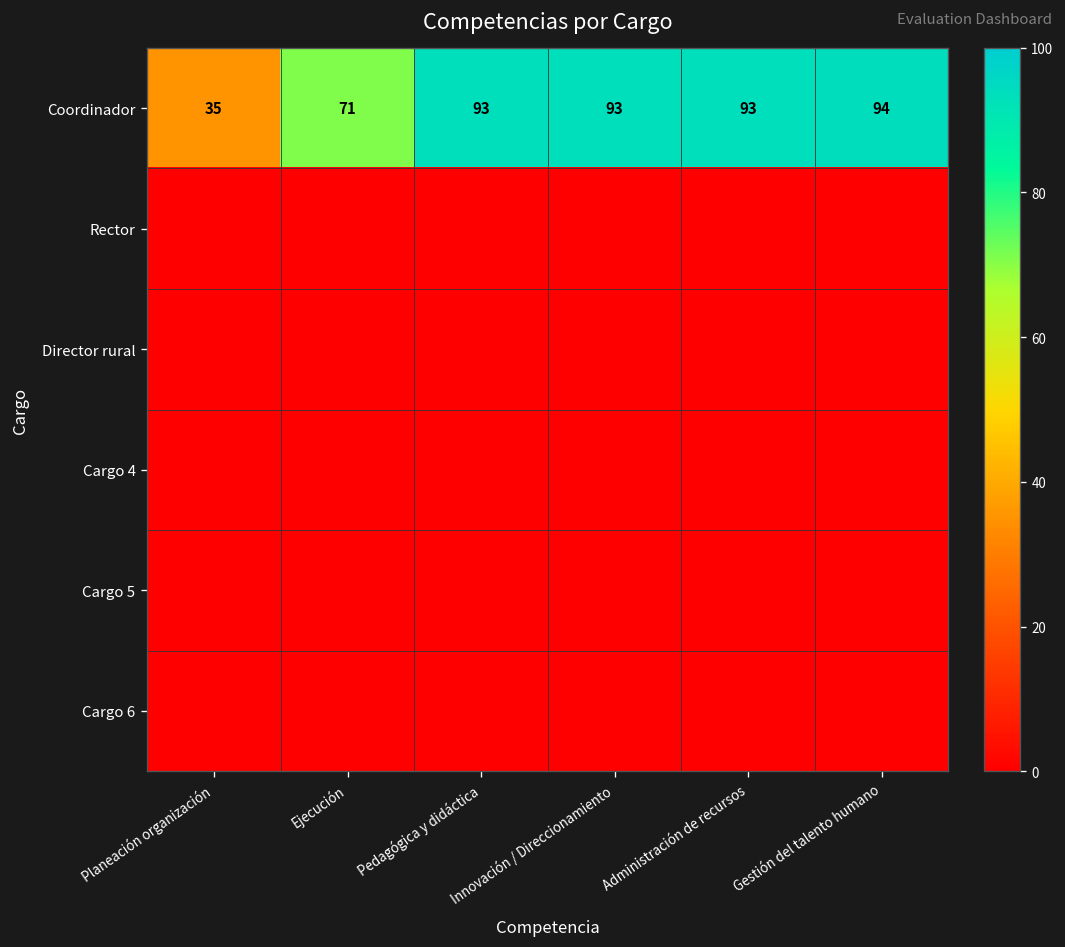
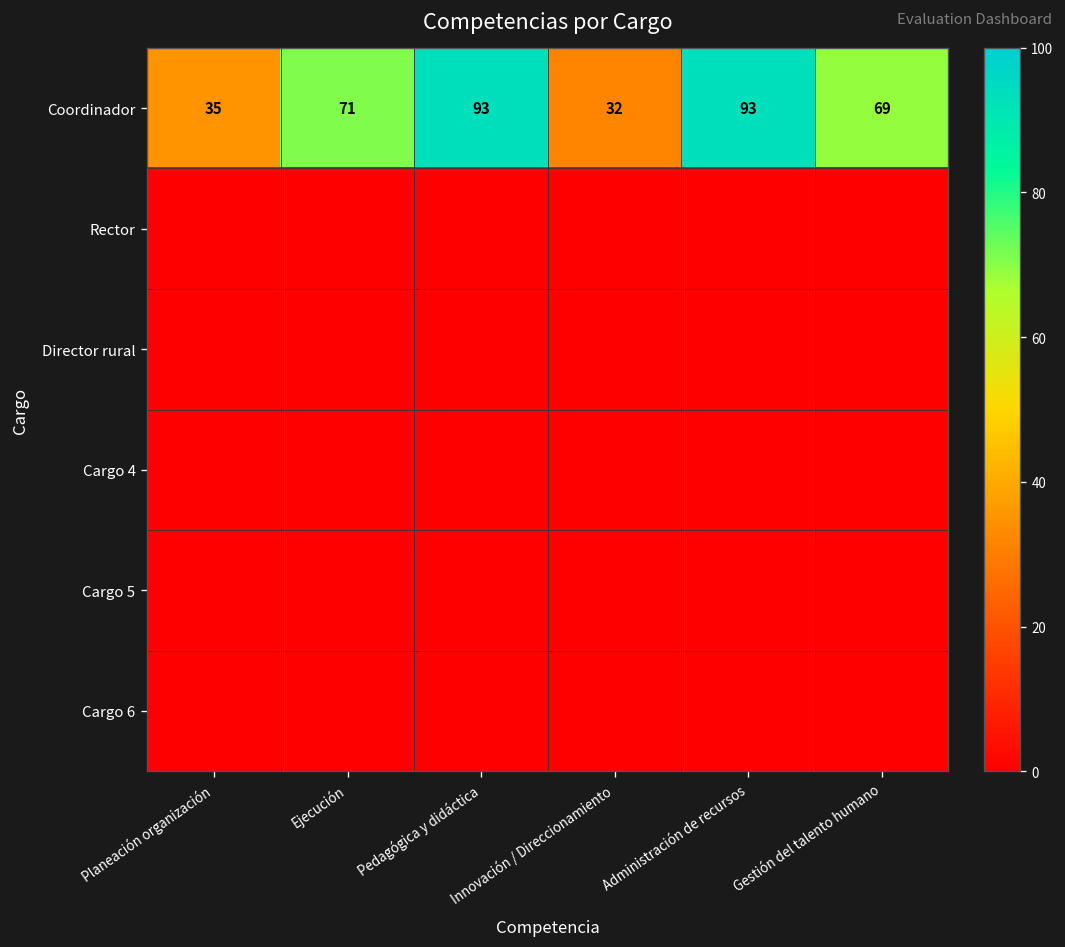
Coordinador, Innovación / Direccionamiento: 93 -> 32
Coordinador, Gestión del talento humano: 94 -> 69
